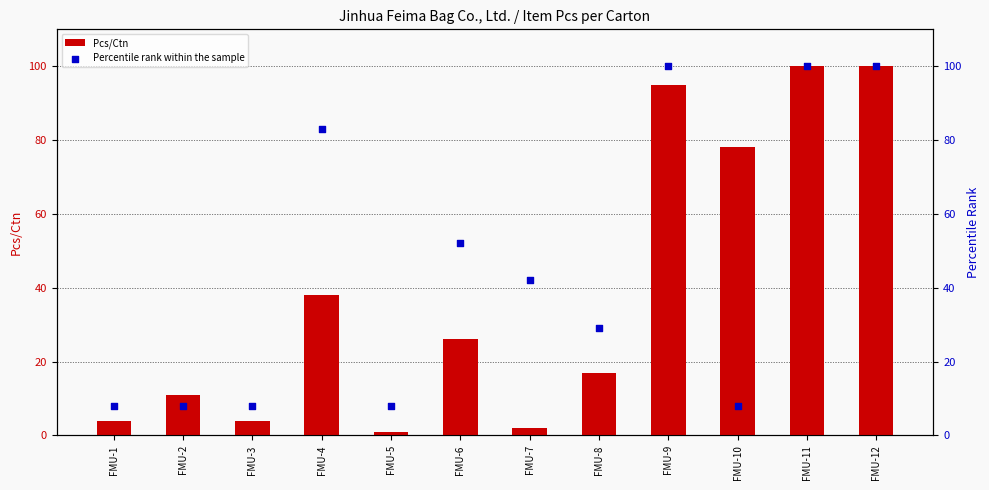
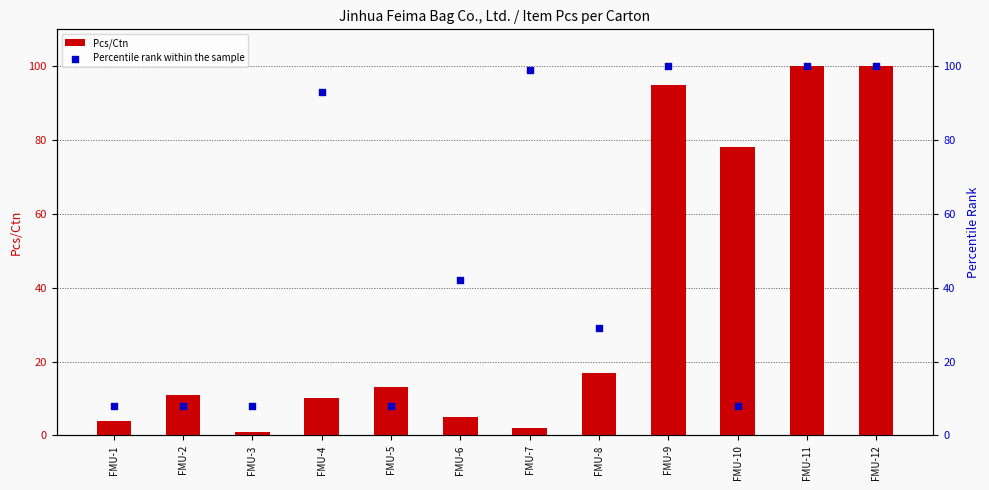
Pcs/Ctn, FMU-3: 4 -> 1
Pcs/Ctn, FMU-4: 38 -> 10
Pcs/Ctn, FMU-5: 1 -> 13
Pcs/Ctn, FMU-6: 26 -> 5
Percentile rank within the sample, FMU-4: 83 -> 93
Percentile rank within the sample, FMU-6: 52 -> 42
Percentile rank within the sample, FMU-7: 42 -> 99
